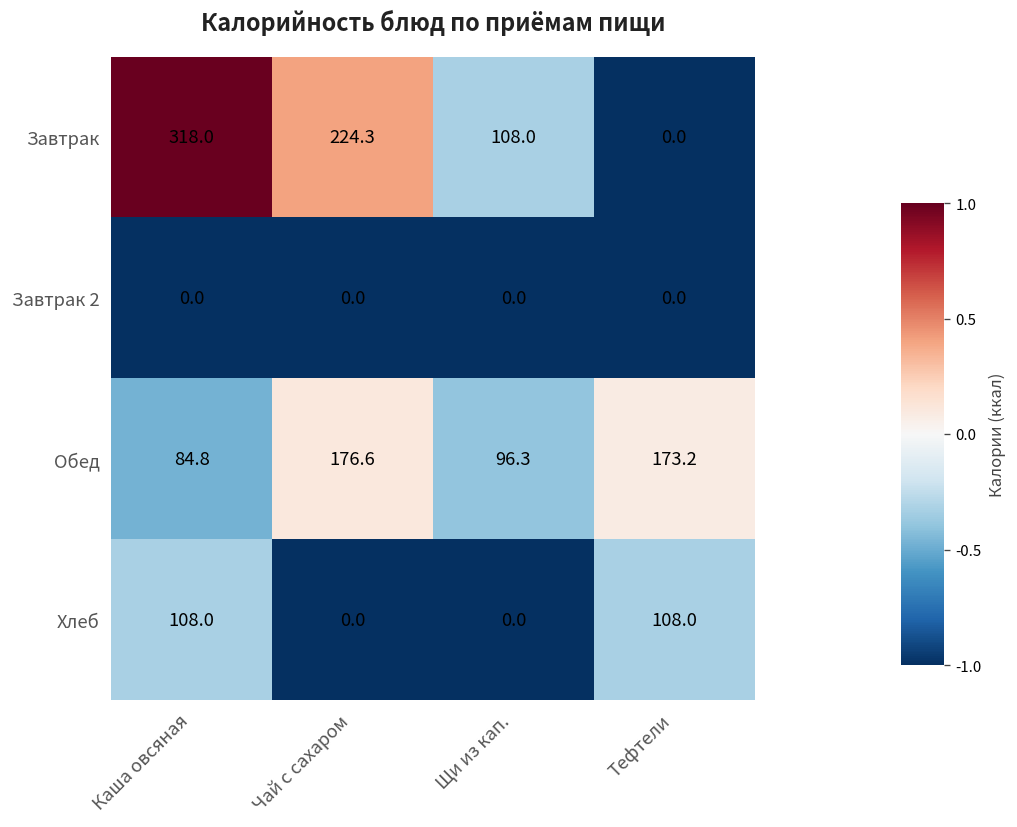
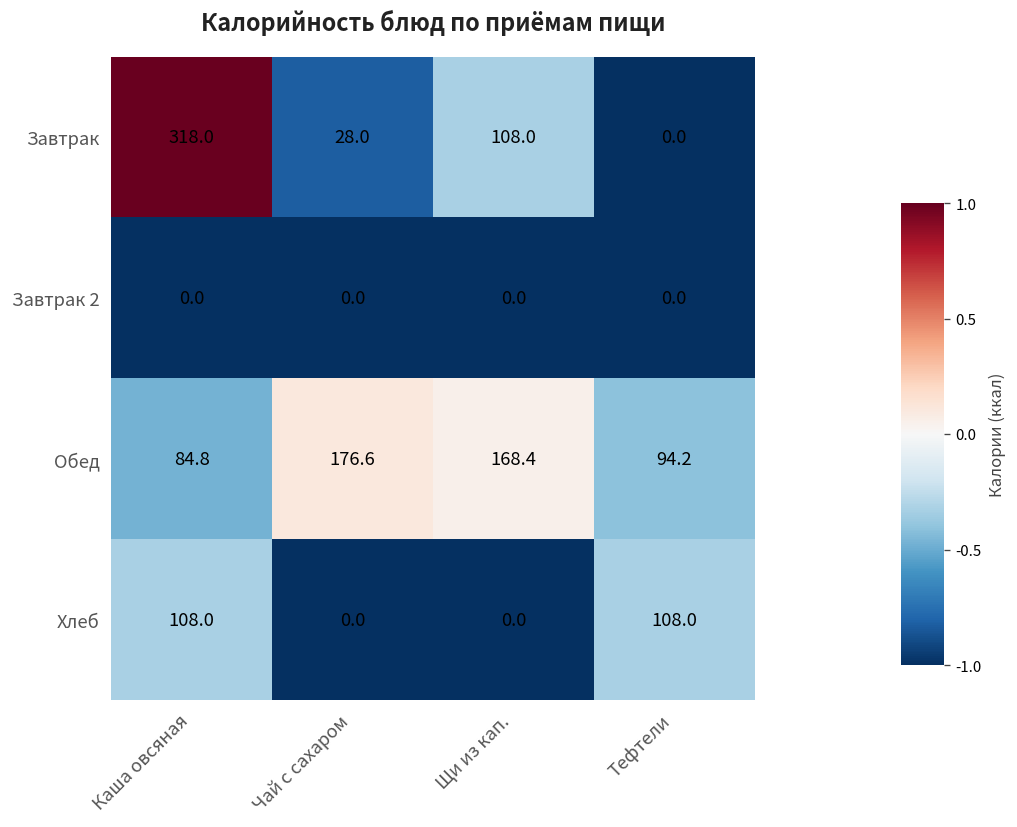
Завтрак, Чай с сахаром: 224.3 -> 28.0
Обед, Щи из кап.: 96.3 -> 168.4
Обед, Тефтели: 173.2 -> 94.2
